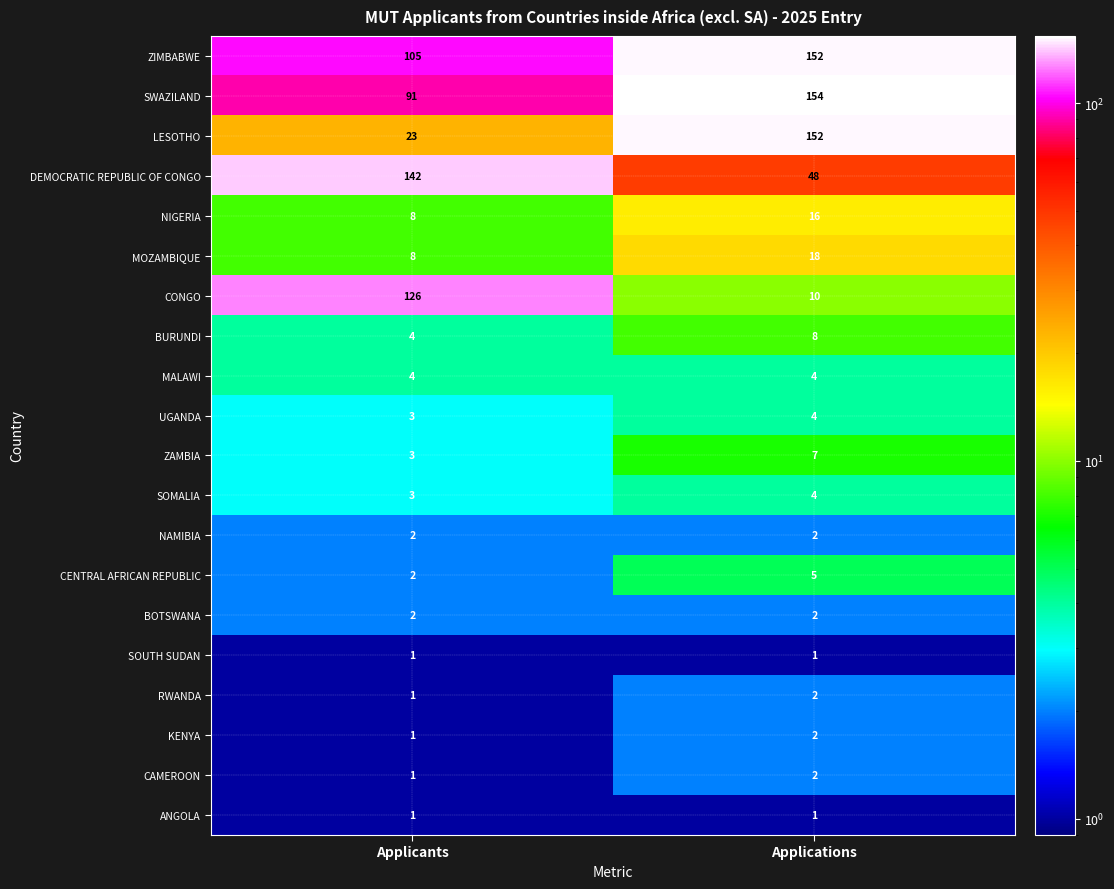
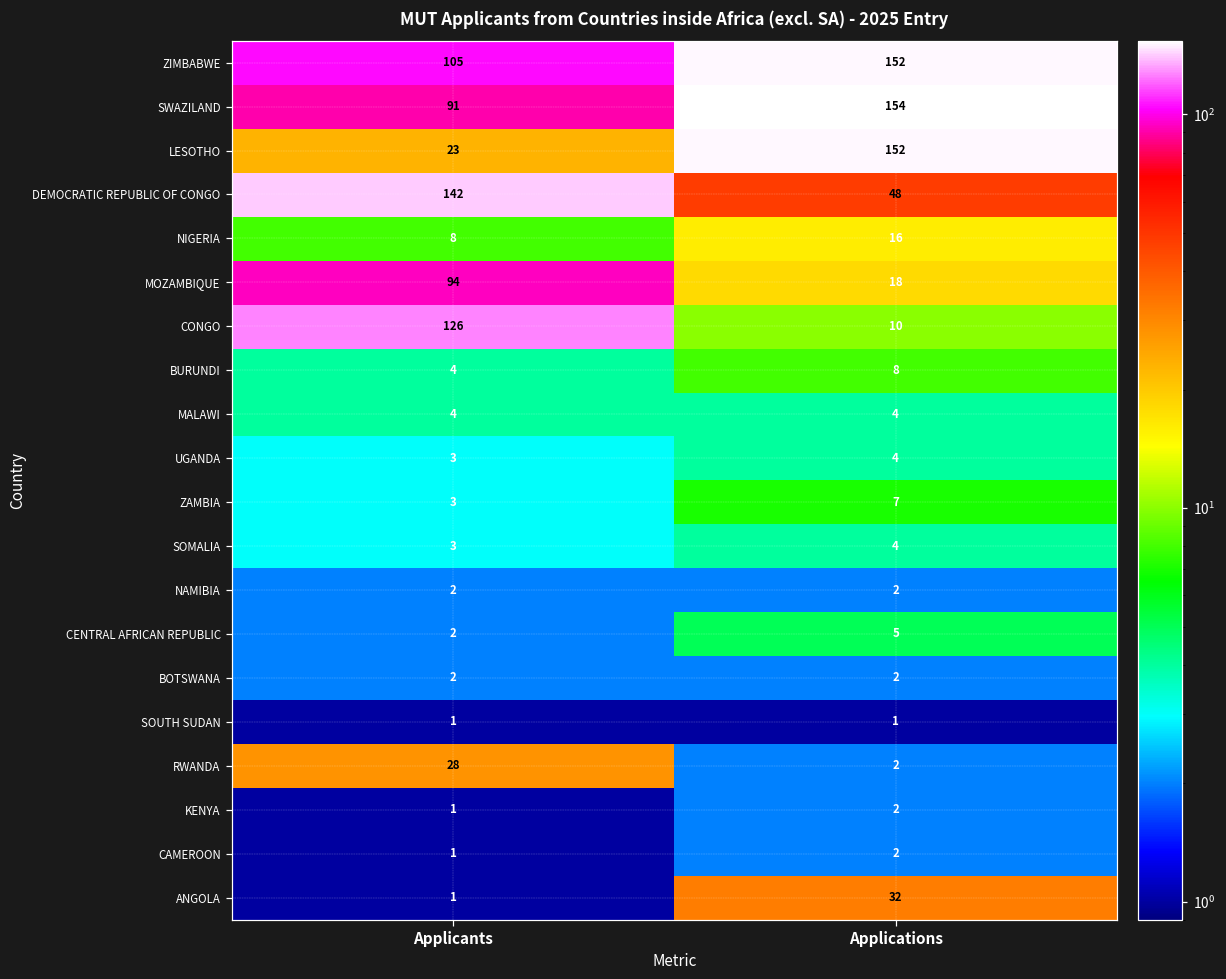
MOZAMBIQUE, Applicants: 8 -> 94
RWANDA, Applicants: 1 -> 28
ANGOLA, Applications: 1 -> 32
